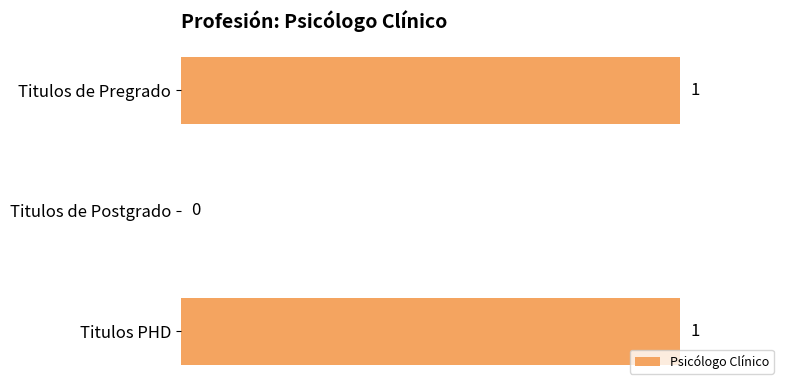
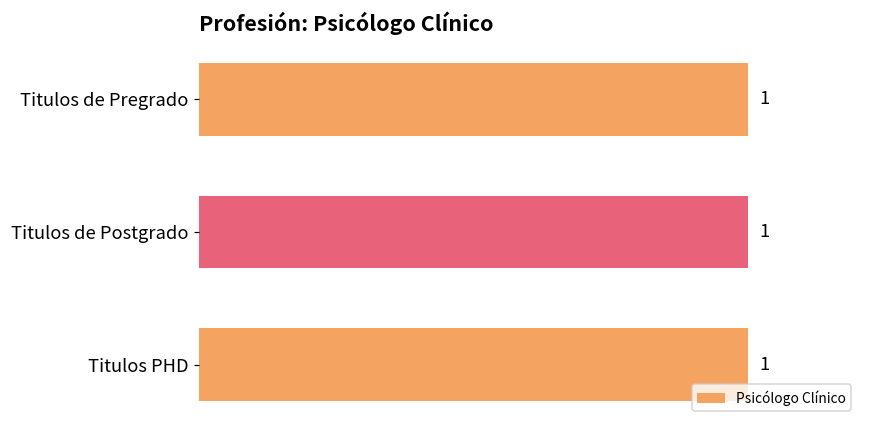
Titulos de Postgrado: 0 -> 1
